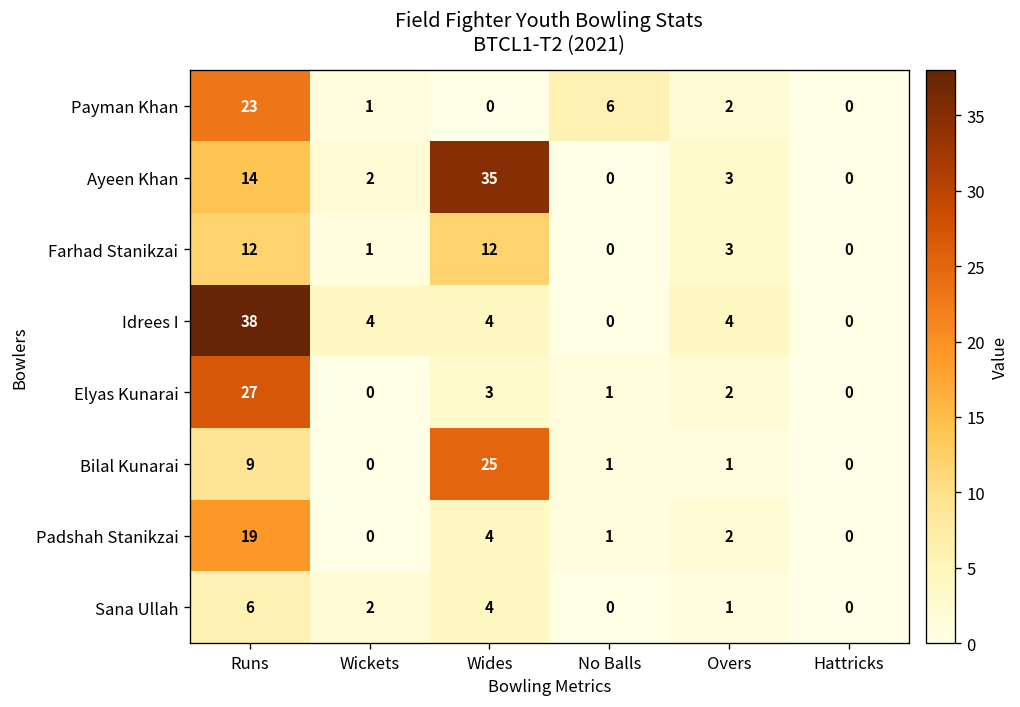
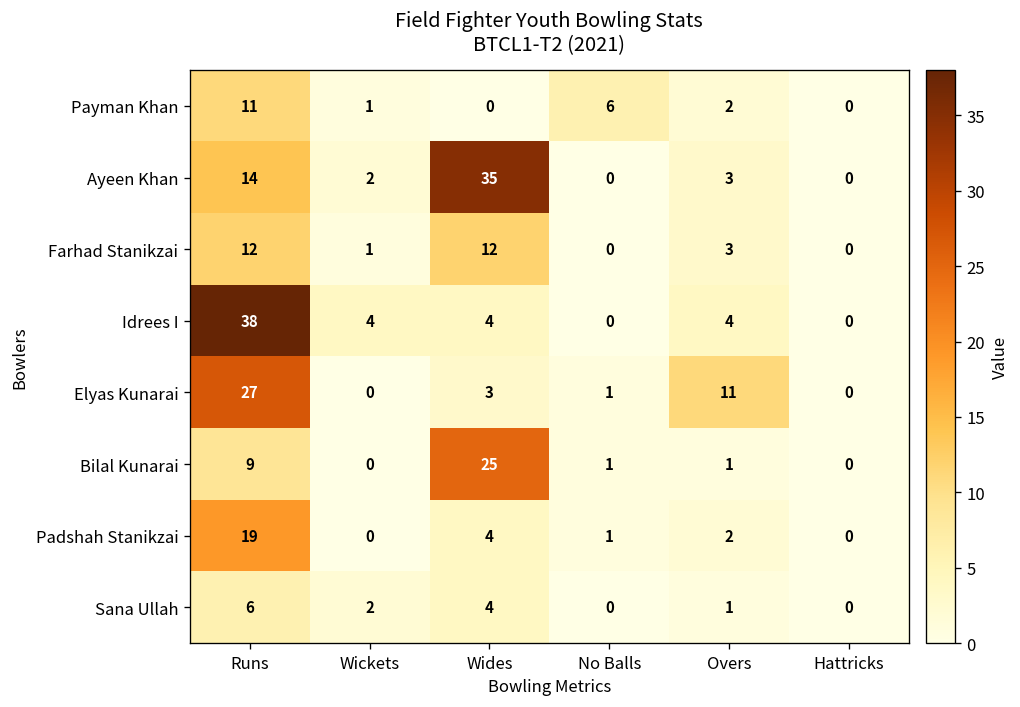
Payman Khan, Runs: 23 -> 11
Elyas Kunarai, Overs: 2 -> 11
